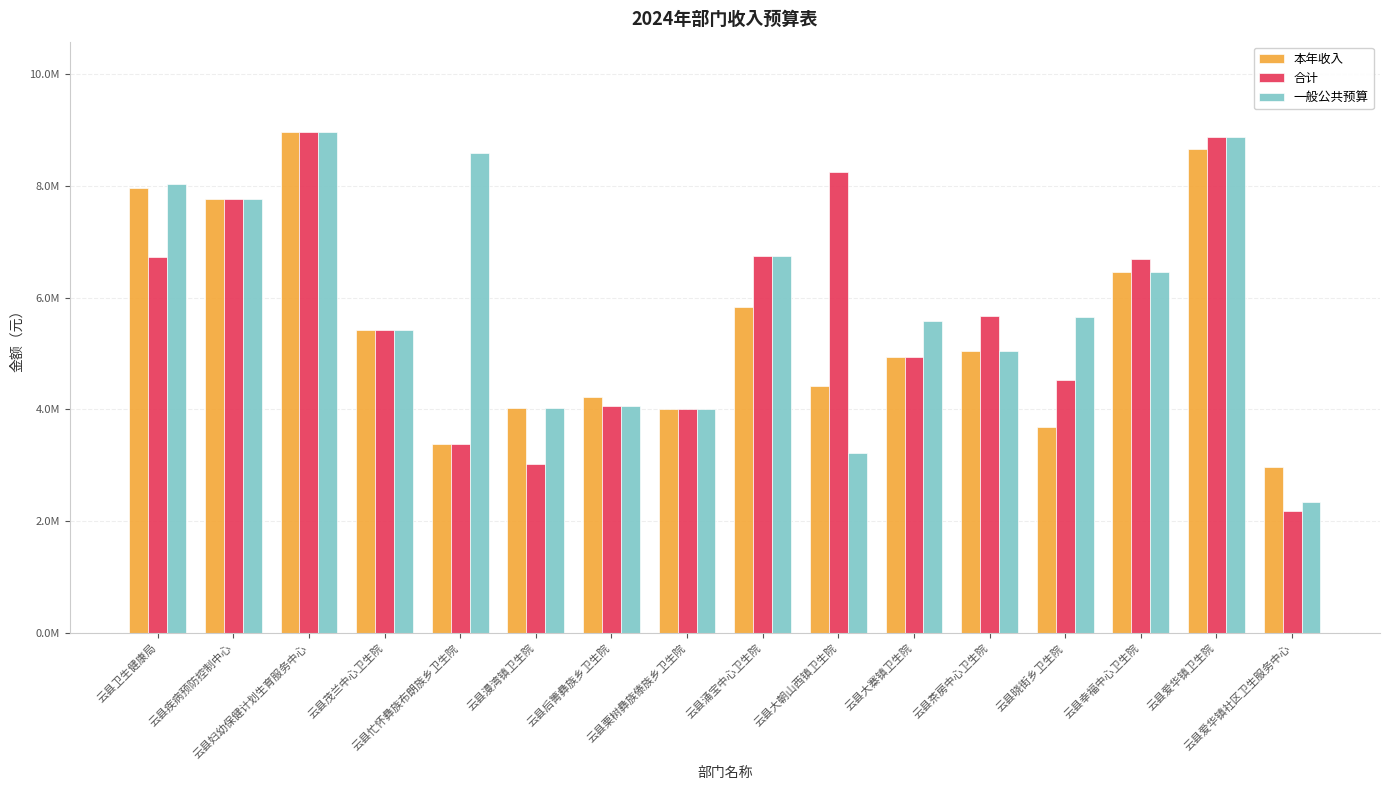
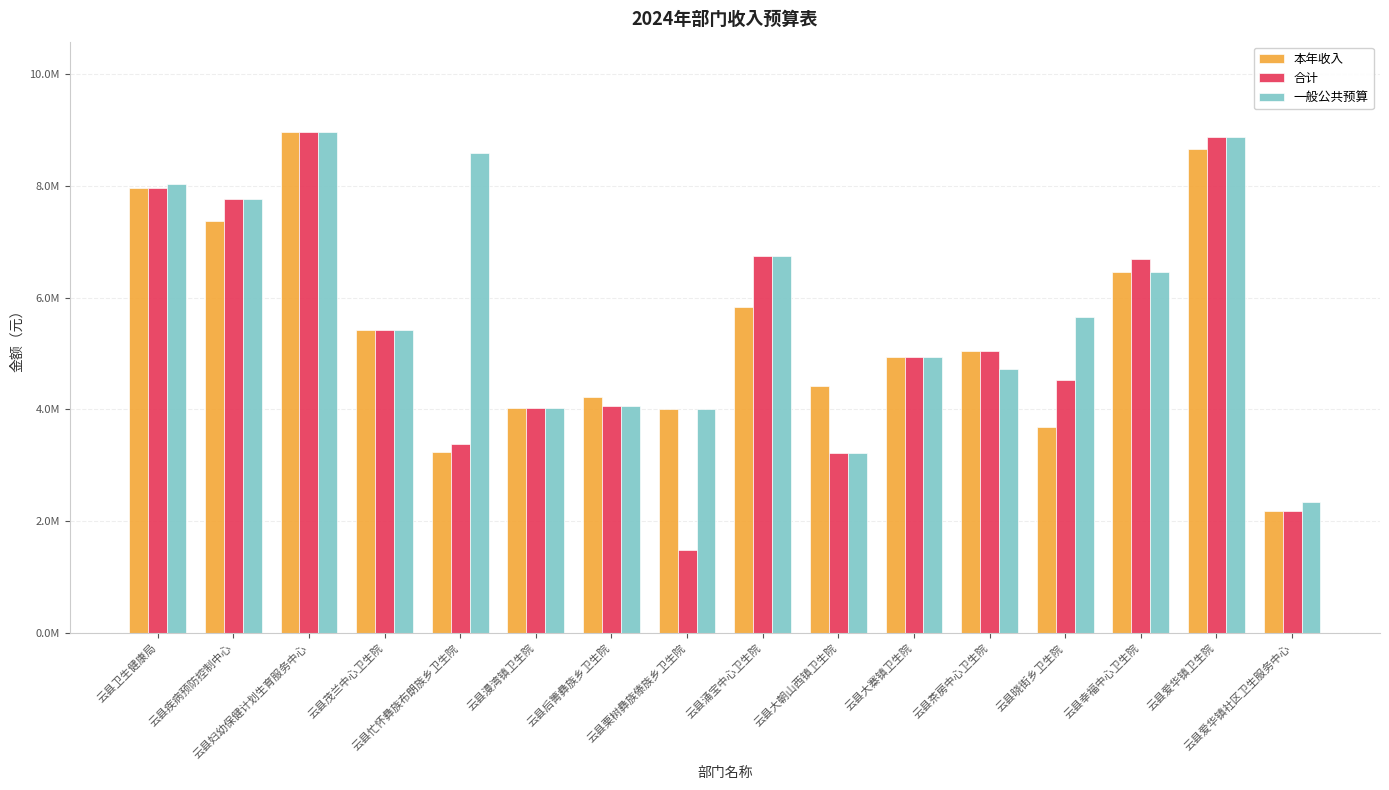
合计, 云县卫生健康局: 6700000 -> 8000000
本年收入, 云县疾病预防控制中心: 7800000 -> 7400000
本年收入, 云县忙怀彝族布朗族乡卫生院: 3400000 -> 3200000
合计, 云县漫湾镇卫生院: 3000000 -> 4000000
合计, 云县栗树彝族傣族乡卫生院: 4000000 -> 1500000
合计, 云县大朝山西镇卫生院: 8200000 -> 3200000
一般公共预算, 云县大寨镇卫生院: 5600000 -> 4900000
合计, 云县茶房中心卫生院: 5700000 -> 5000000
一般公共预算, 云县茶房中心卫生院: 5000000 -> 4700000
本年收入, 云县爱华镇社区卫生服务中心: 3000000 -> 2200000
